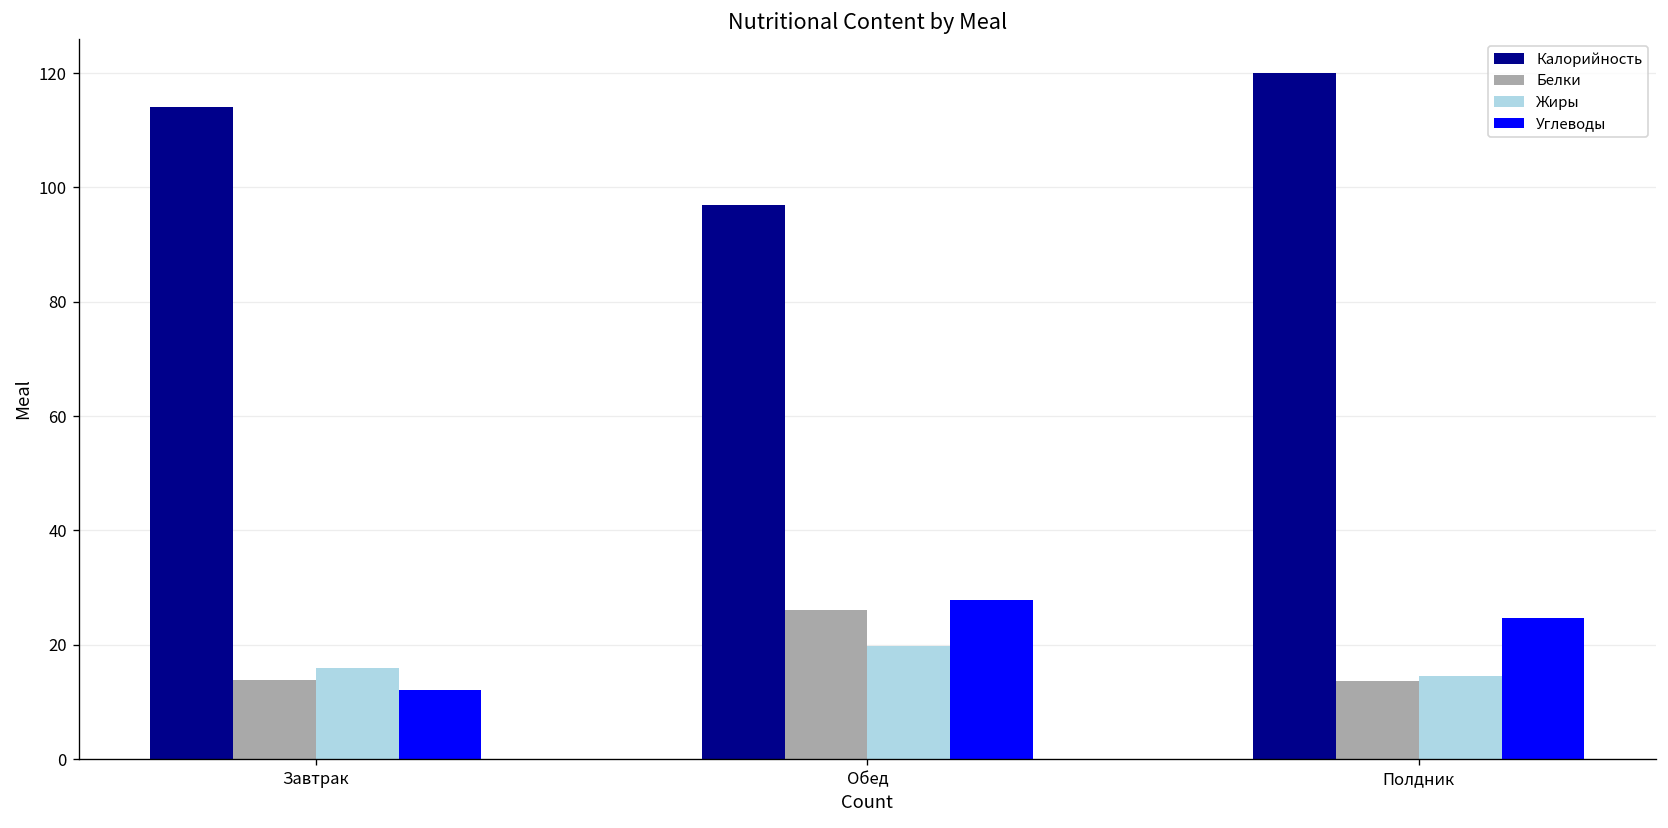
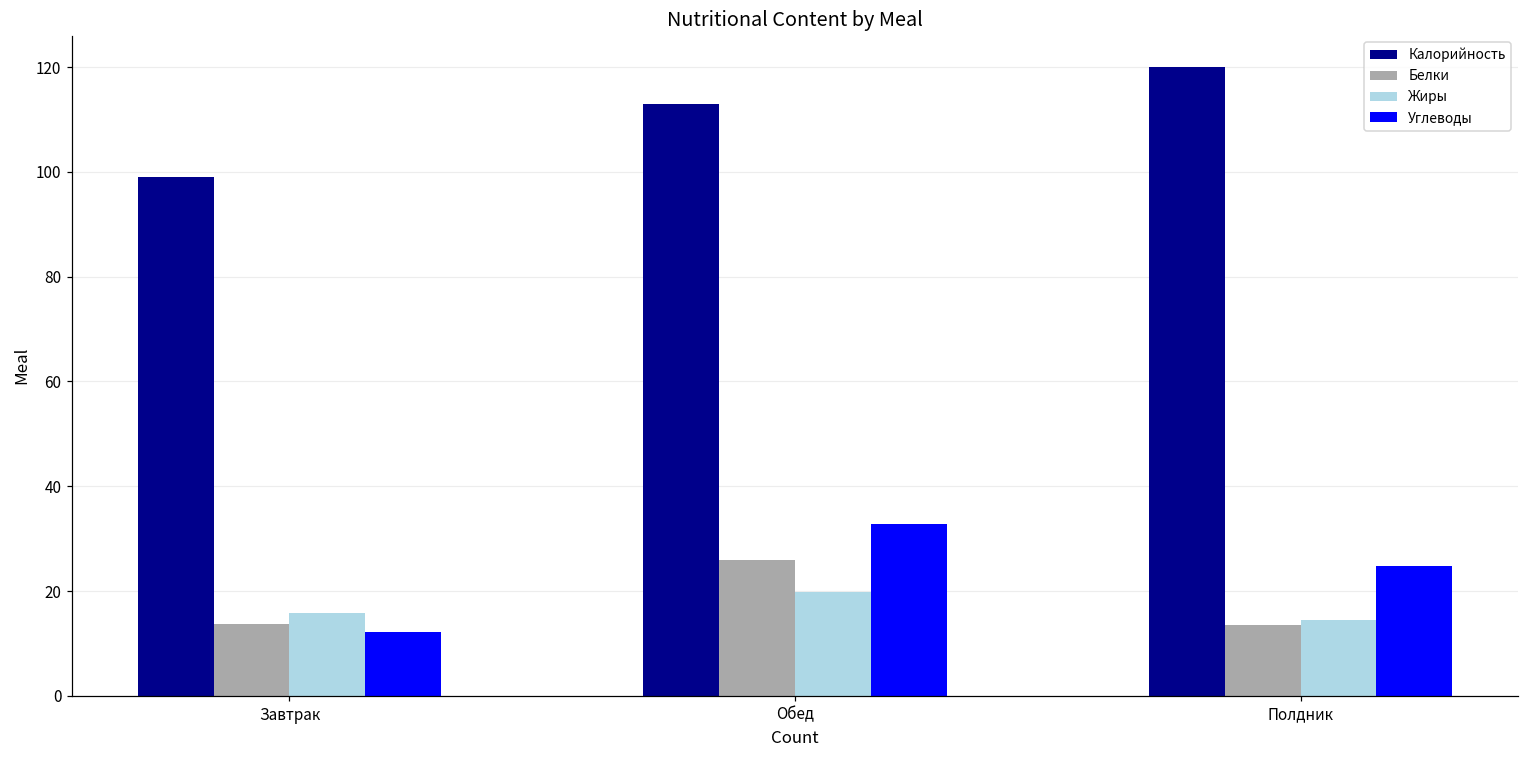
Калорийность, Завтрак: 114 -> 99
Калорийность, Обед: 97 -> 113
Углеводы, Обед: 28 -> 33
